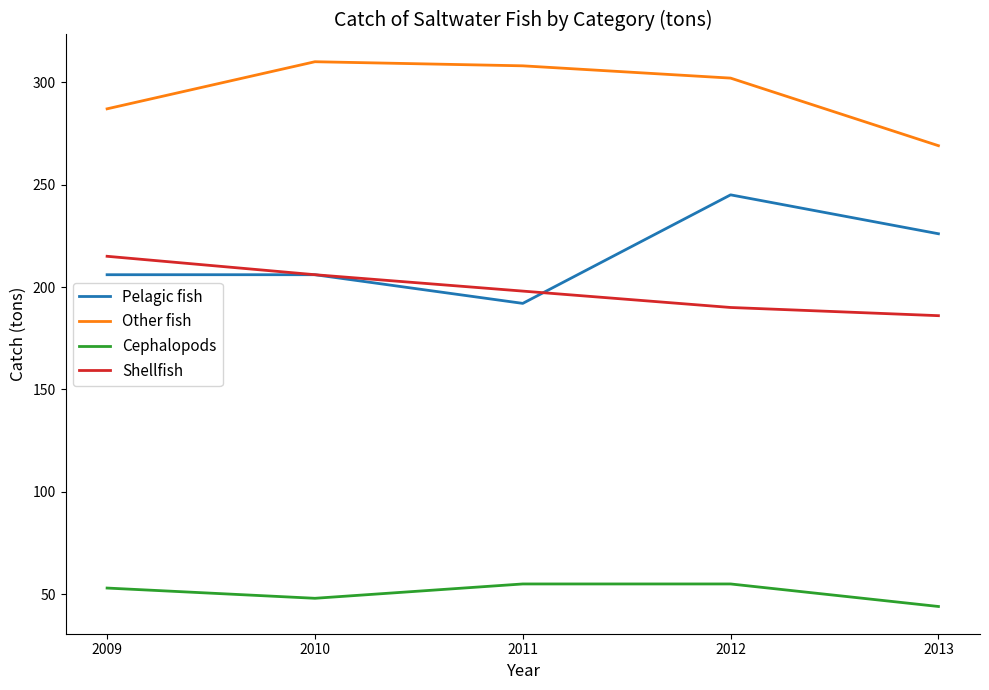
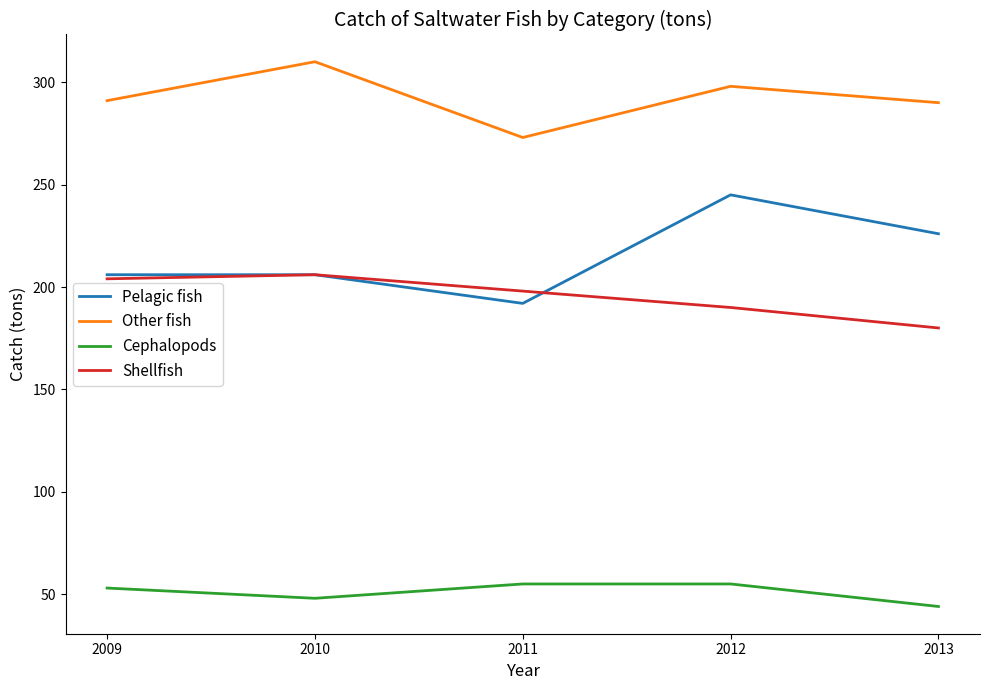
Other fish, 2009: 287 -> 291
Shellfish, 2009: 215 -> 204
Other fish, 2011: 308 -> 273
Other fish, 2012: 302 -> 298
Other fish, 2013: 269 -> 290
Shellfish, 2013: 186 -> 180
